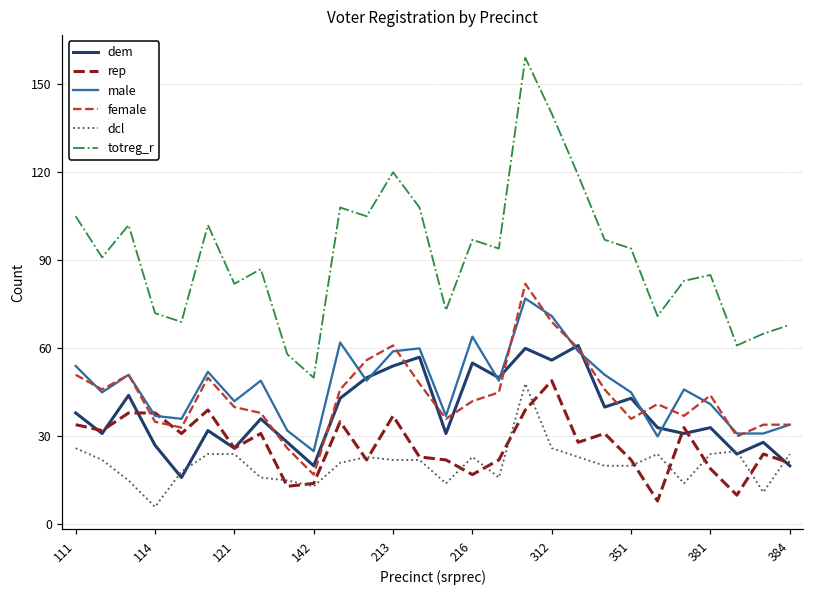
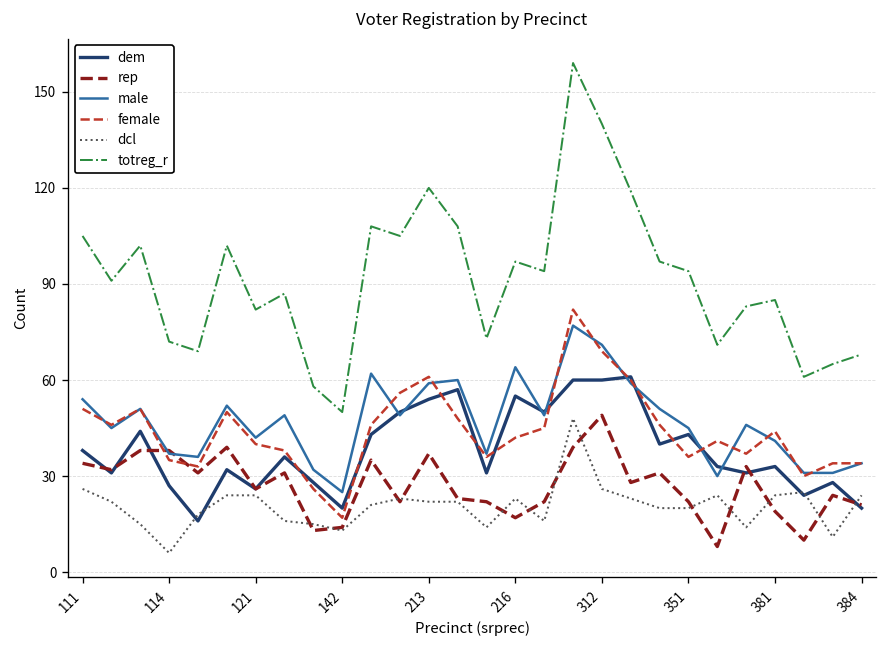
dem, 312: 56 -> 60
